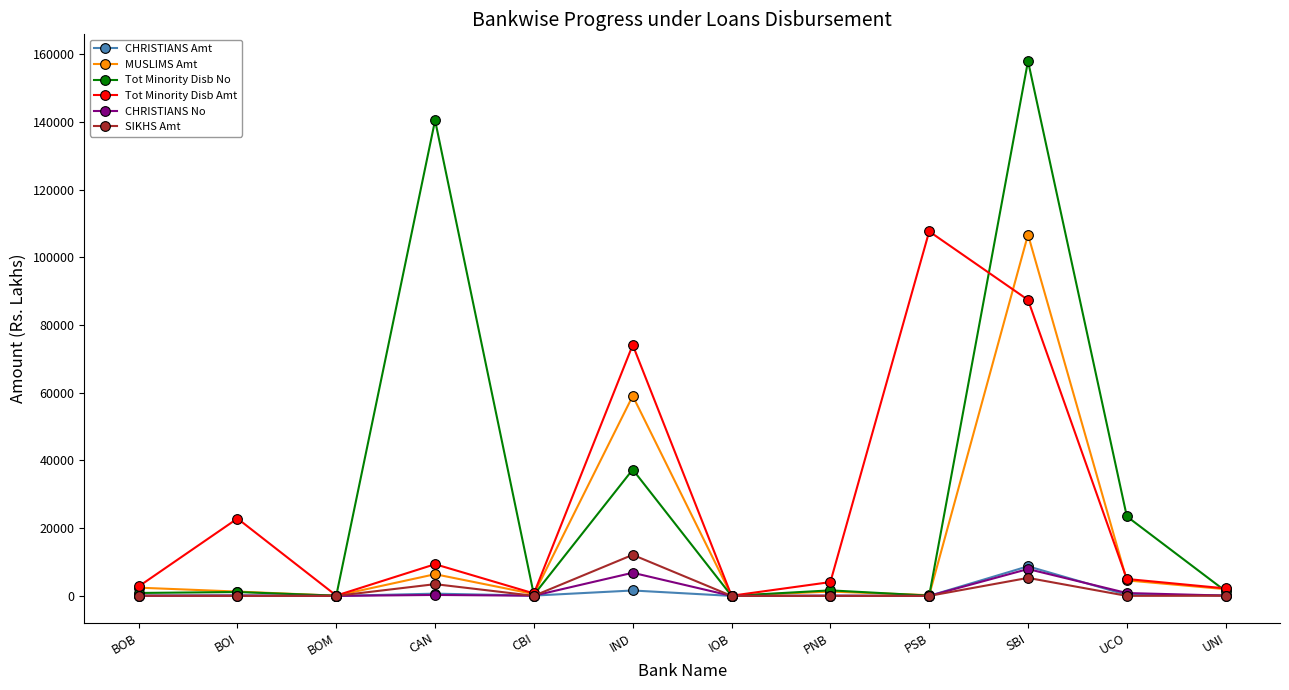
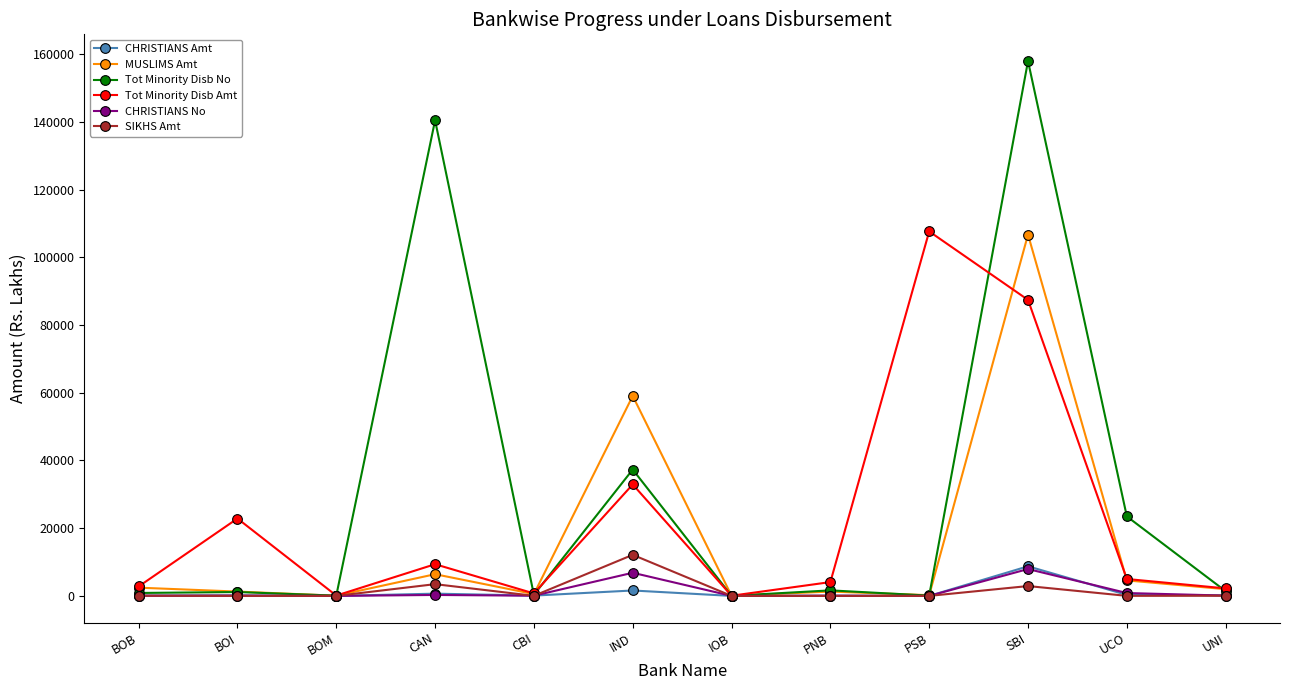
Tot Minority Disb Amt, IND: 74000 -> 33000
SIKHS Amt, SBI: 5000 -> 3000
